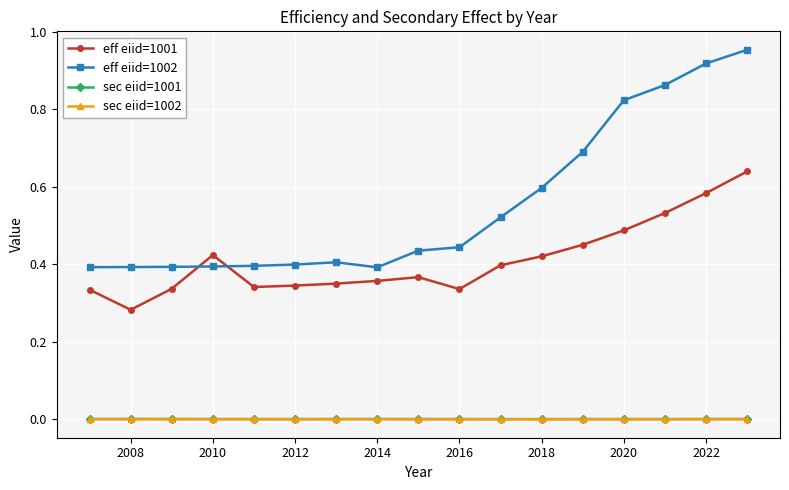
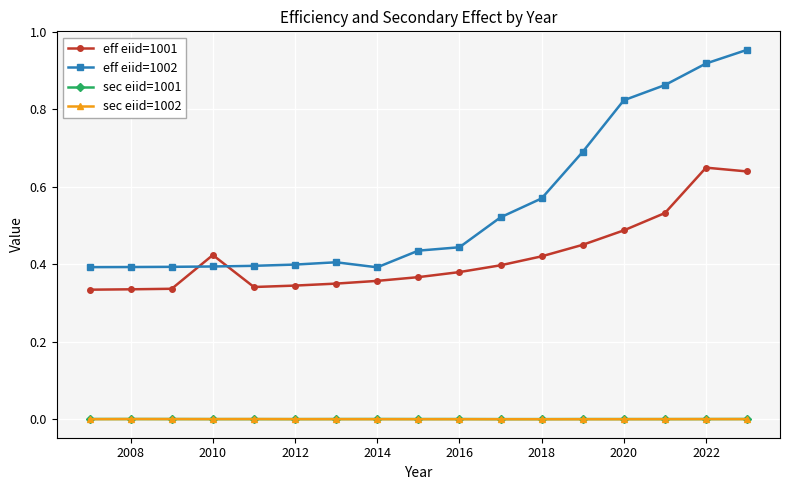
eff eiid=1001, 2008: 0.28 -> 0.33
eff eiid=1001, 2016: 0.34 -> 0.38
eff eiid=1002, 2018: 0.60 -> 0.57
eff eiid=1001, 2022: 0.58 -> 0.65
